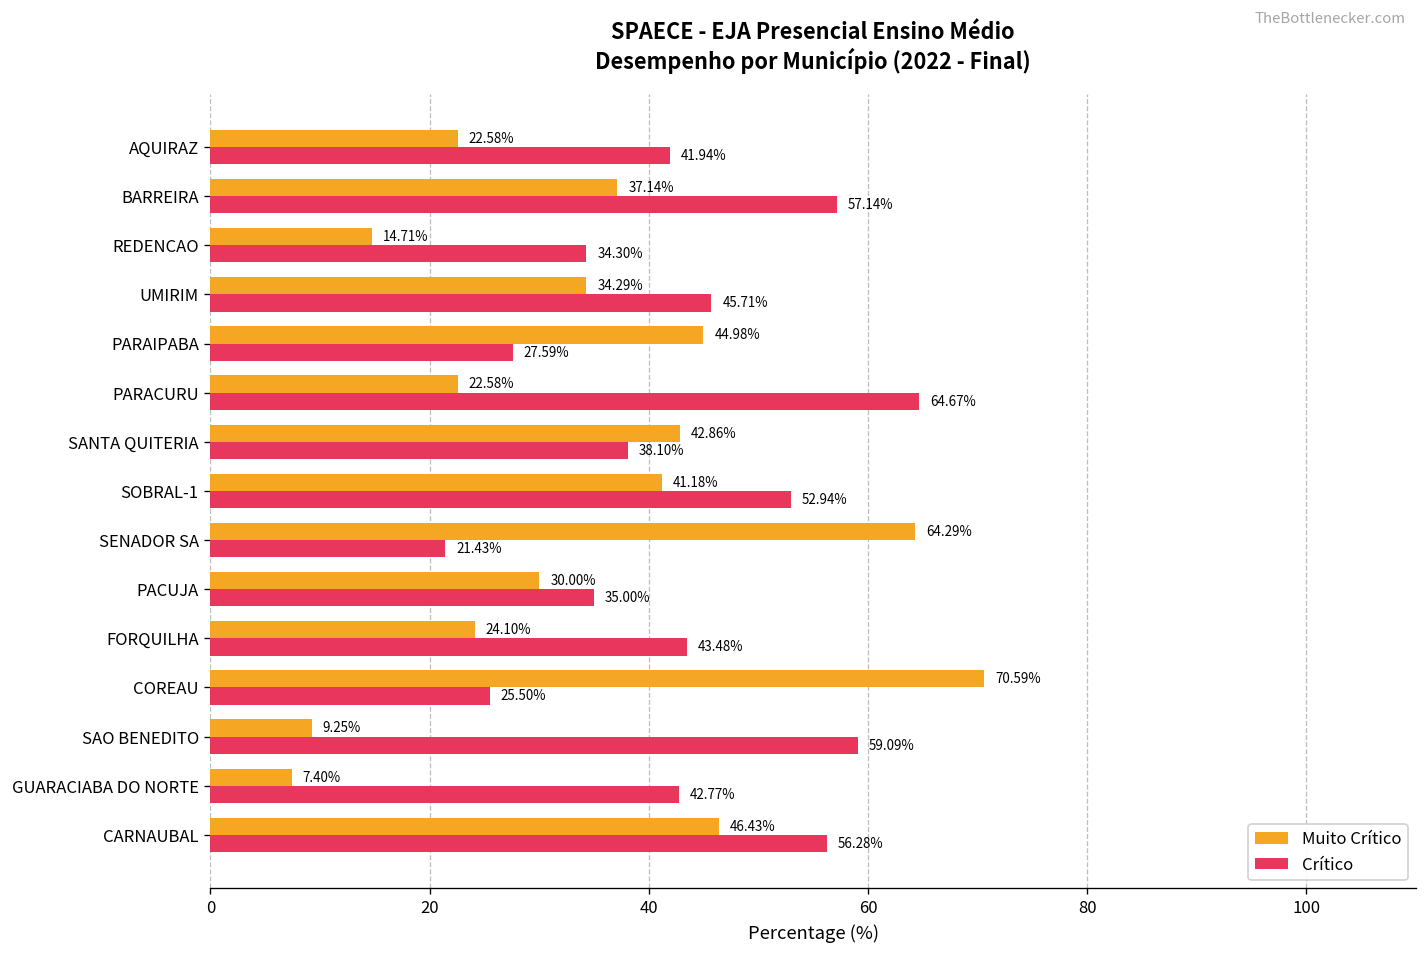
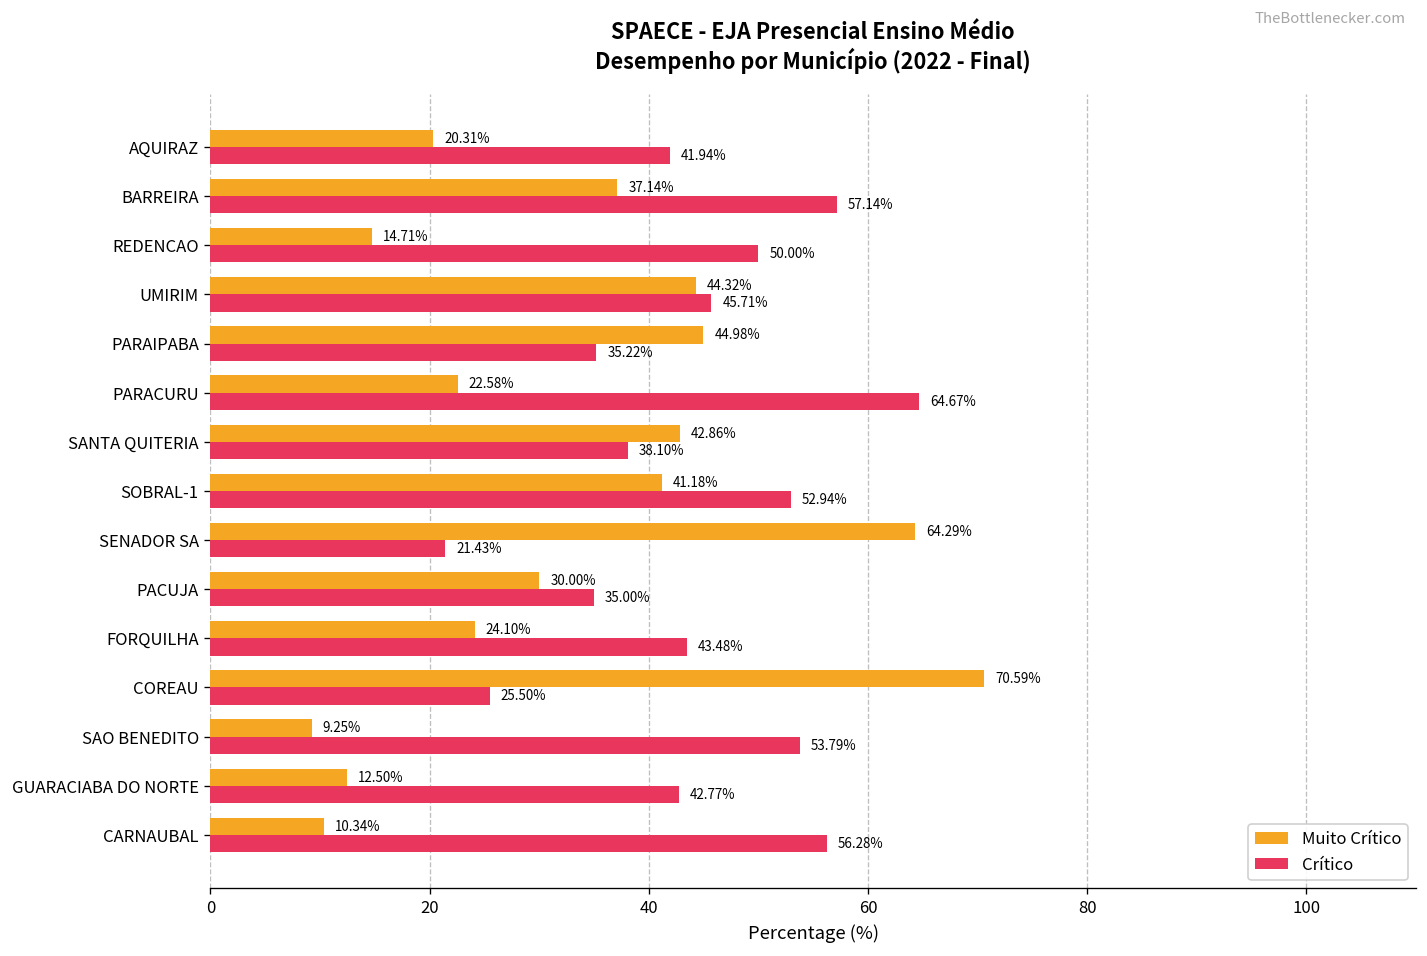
Muito Crítico, AQUIRAZ: 22.58% -> 20.31%
Crítico, REDENCAO: 34.30% -> 50.00%
Muito Crítico, UMIRIM: 34.29% -> 44.32%
Crítico, PARAIPABA: 27.59% -> 35.22%
Crítico, SAO BENEDITO: 59.09% -> 53.79%
Muito Crítico, GUARACIABA DO NORTE: 7.40% -> 12.50%
Muito Crítico, CARNAUBAL: 46.43% -> 10.34%
